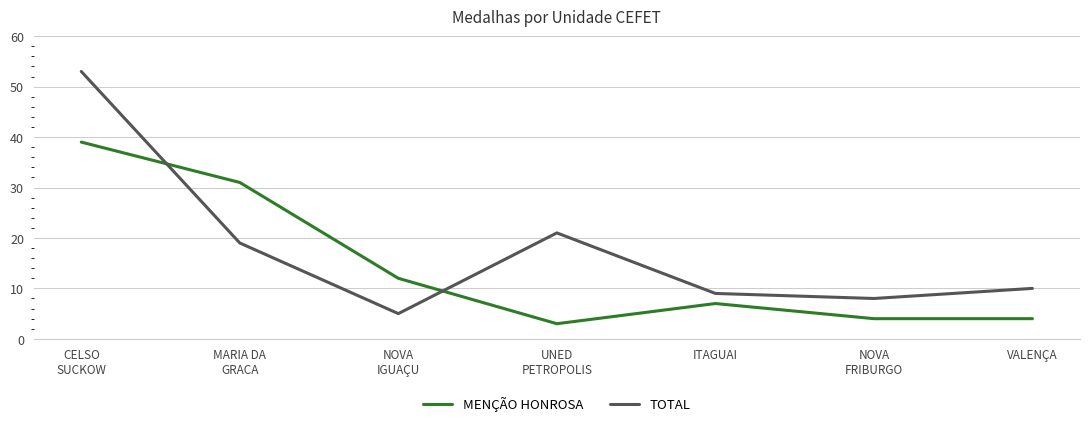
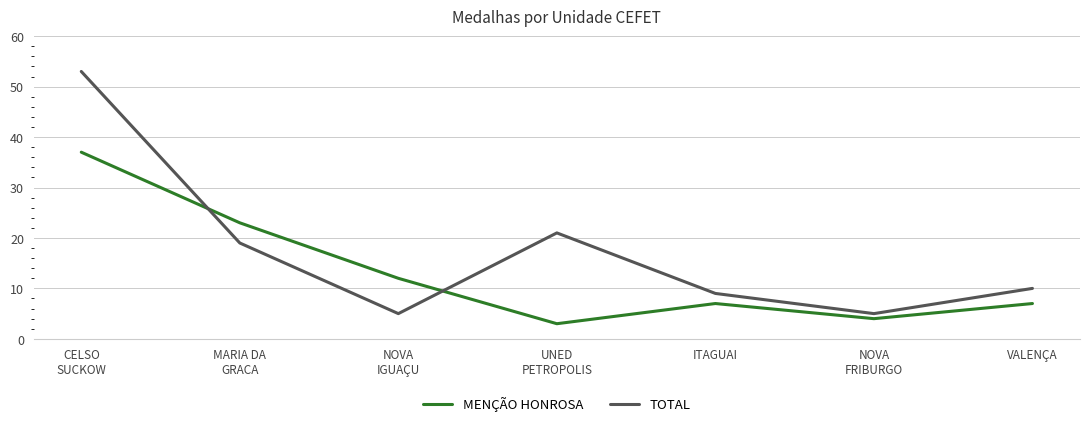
MENÇÃO HONROSA, CELSO SUCKOW: 39 -> 37
MENÇÃO HONROSA, MARIA DA GRACA: 31 -> 23
TOTAL, NOVA FRIBURGO: 8 -> 5
MENÇÃO HONROSA, VALENÇA: 4 -> 7
